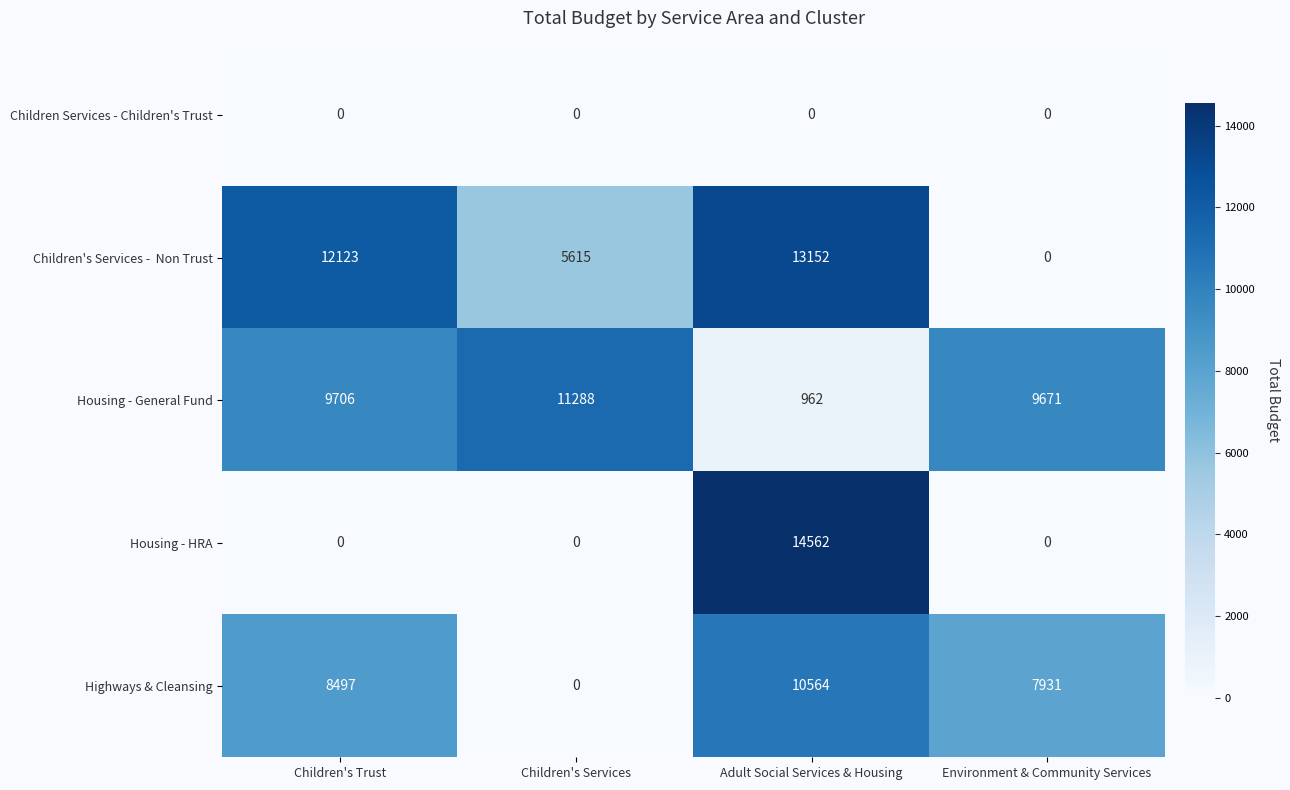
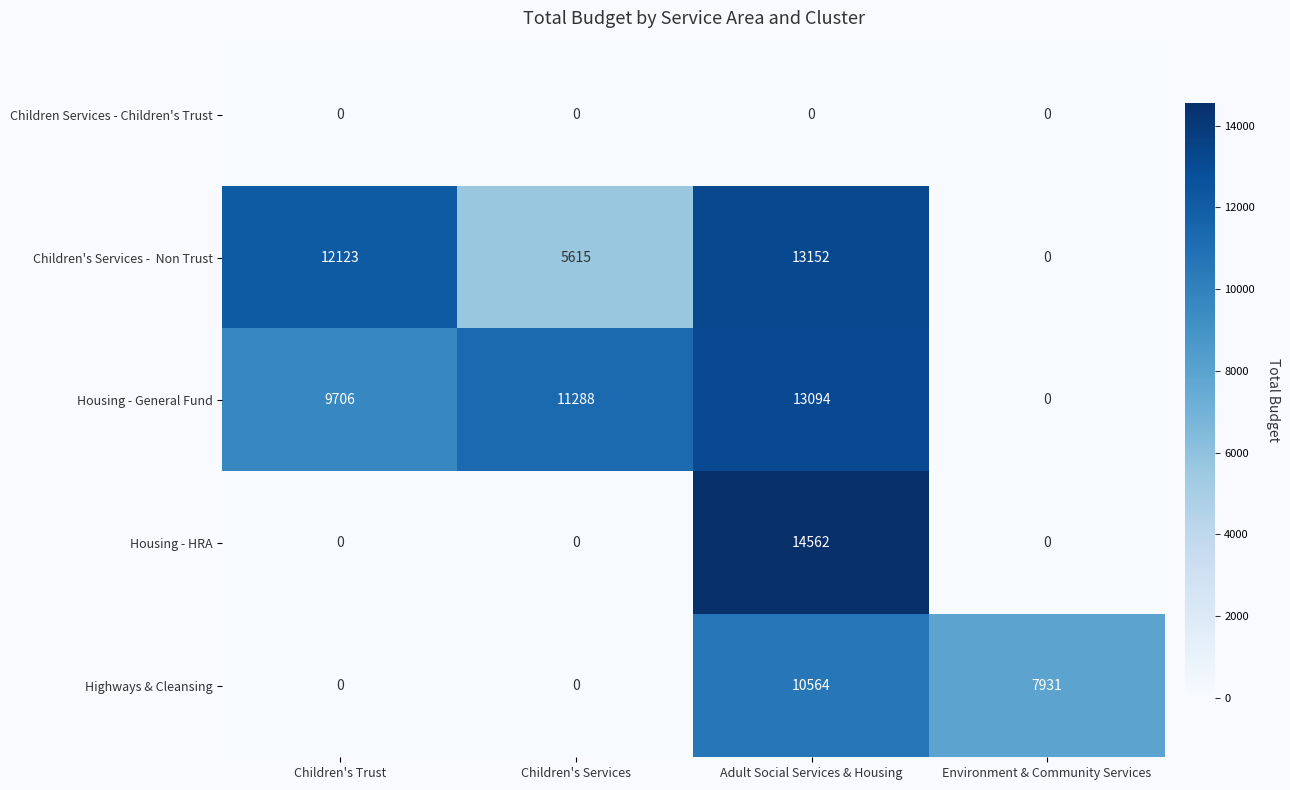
Housing - General Fund, Adult Social Services & Housing: 962 -> 13094
Housing - General Fund, Environment & Community Services: 9671 -> 0
Highways & Cleansing, Children's Trust: 8497 -> 0
